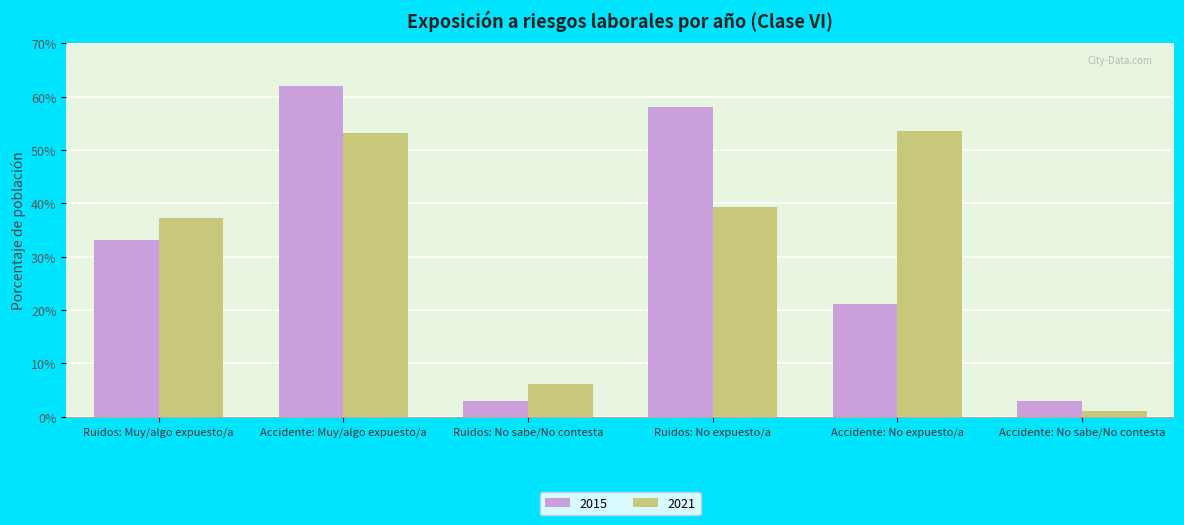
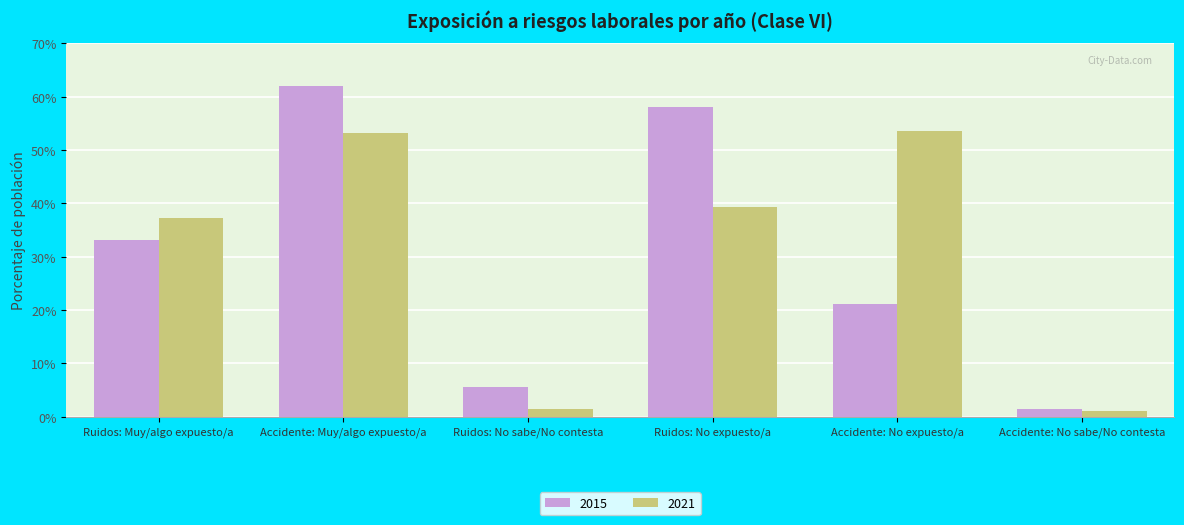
2015, Ruidos: No sabe/No contesta: 3% -> 6%
2021, Ruidos: No sabe/No contesta: 6% -> 2%
2015, Accidente: No sabe/No contesta: 3% -> 1%
